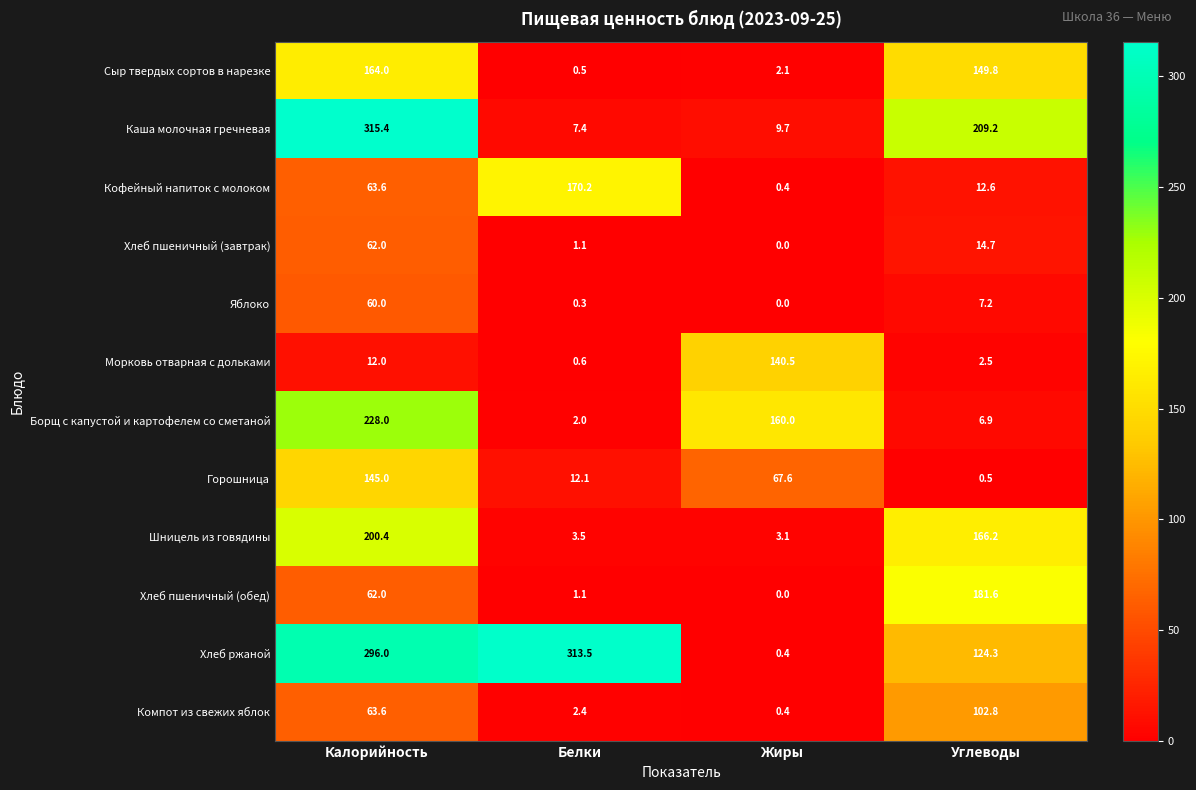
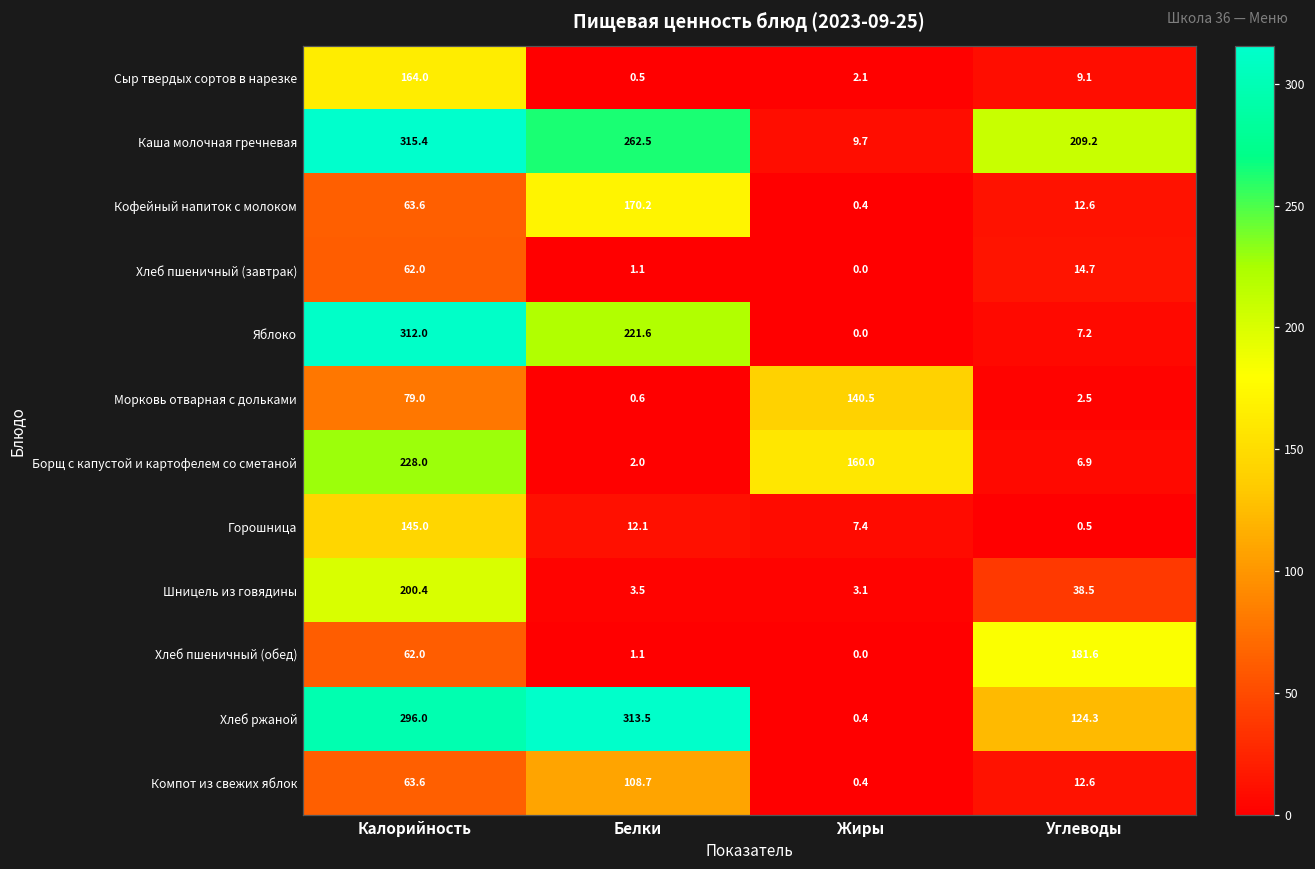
Сыр твердых сортов в нарезке, Углеводы: 149.8 -> 9.1
Каша молочная гречневая, Белки: 7.4 -> 262.5
Яблоко, Калорийность: 60.0 -> 312.0
Яблоко, Белки: 0.3 -> 221.6
Морковь отварная с дольками, Калорийность: 12.0 -> 79.0
Горошница, Жиры: 67.6 -> 7.4
Шницель из говядины, Углеводы: 166.2 -> 38.5
Компот из свежих яблок, Белки: 2.4 -> 108.7
Компот из свежих яблок, Углеводы: 102.8 -> 12.6
